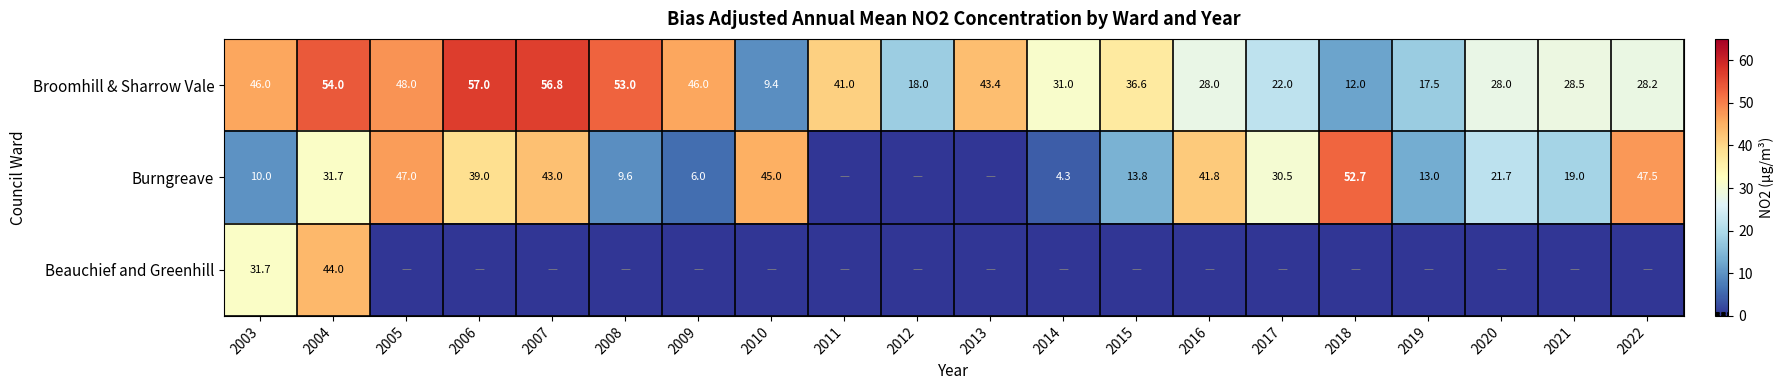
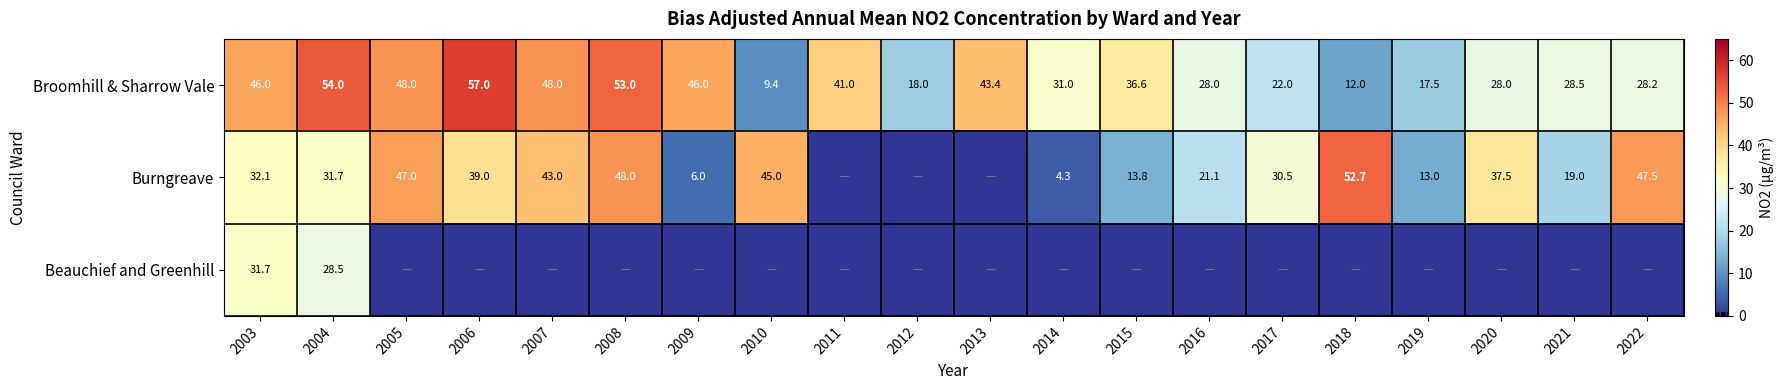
Broomhill & Sharrow Vale, 2007: 56.8 -> 48.0
Burngreave, 2003: 10.0 -> 32.1
Burngreave, 2008: 9.6 -> 48.0
Burngreave, 2016: 41.8 -> 21.1
Burngreave, 2020: 21.7 -> 37.5
Beauchief and Greenhill, 2004: 44.0 -> 28.5
